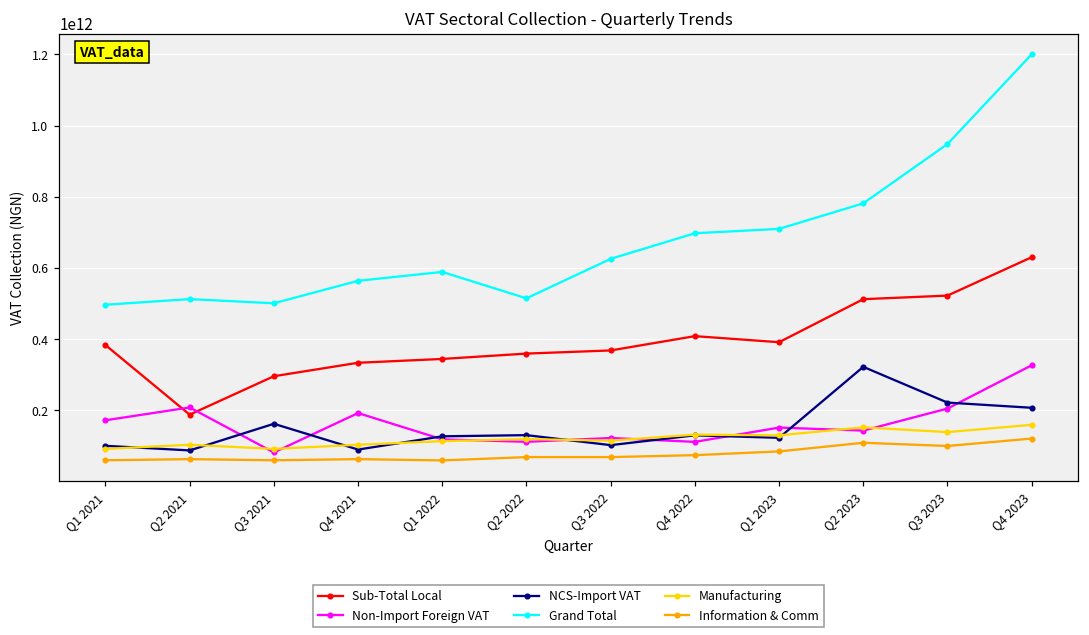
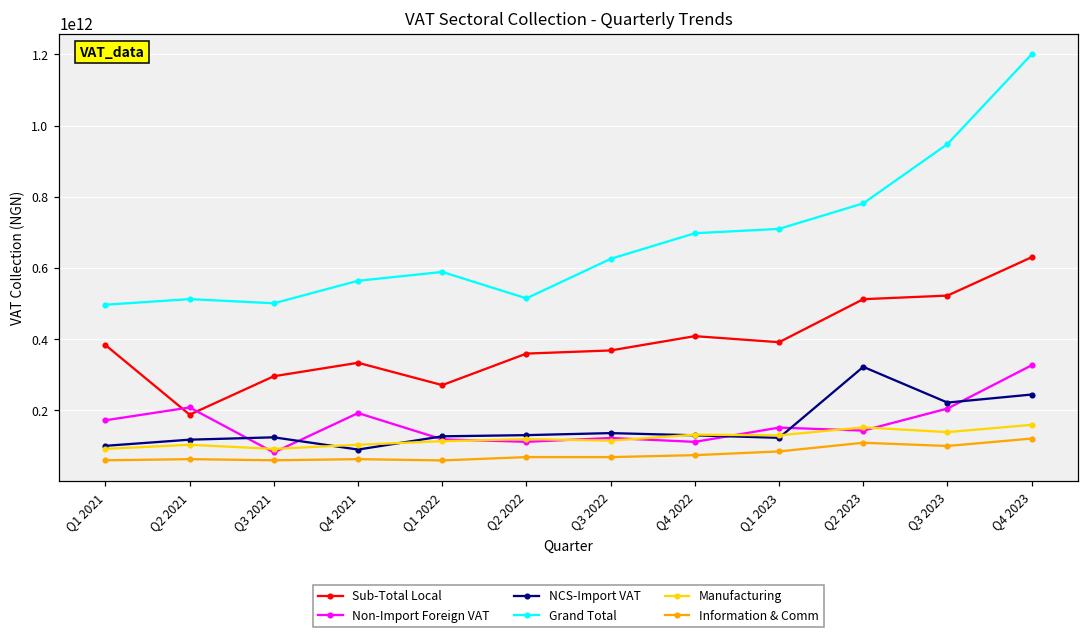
NCS-Import VAT, Q2 2021: 90000000000 -> 120000000000
NCS-Import VAT, Q3 2021: 160000000000 -> 120000000000
Sub-Total Local, Q1 2022: 340000000000 -> 270000000000
NCS-Import VAT, Q3 2022: 100000000000 -> 140000000000
NCS-Import VAT, Q4 2023: 210000000000 -> 240000000000
